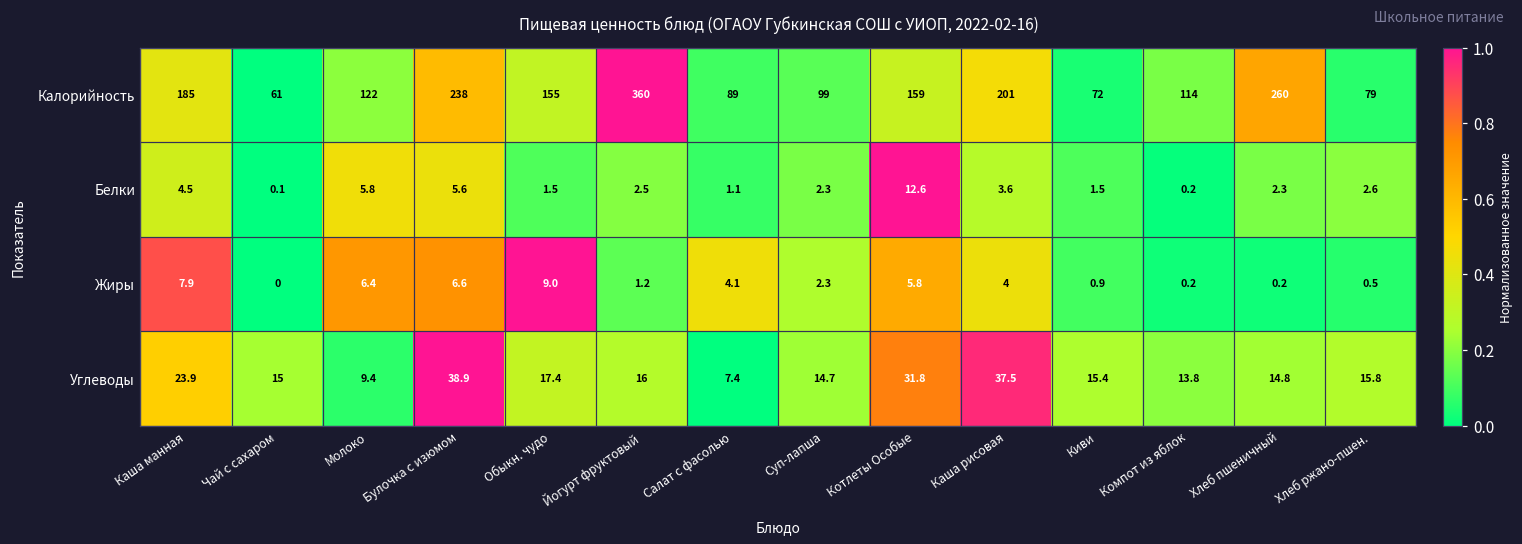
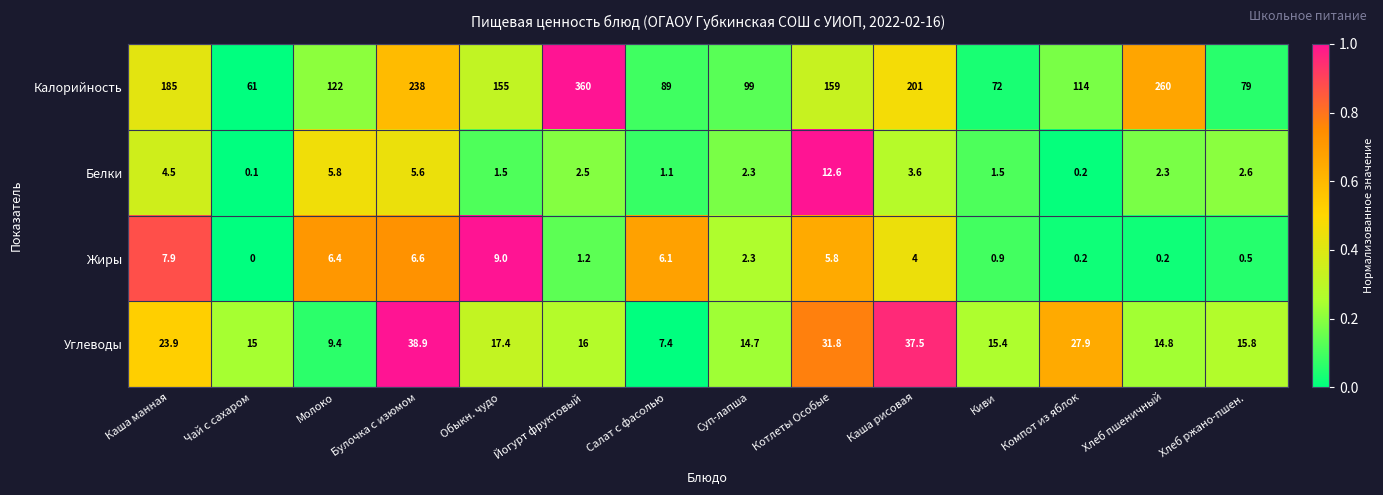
Жиры, Салат с фасолью: 4.1 -> 6.1
Углеводы, Компот из яблок: 13.8 -> 27.9
